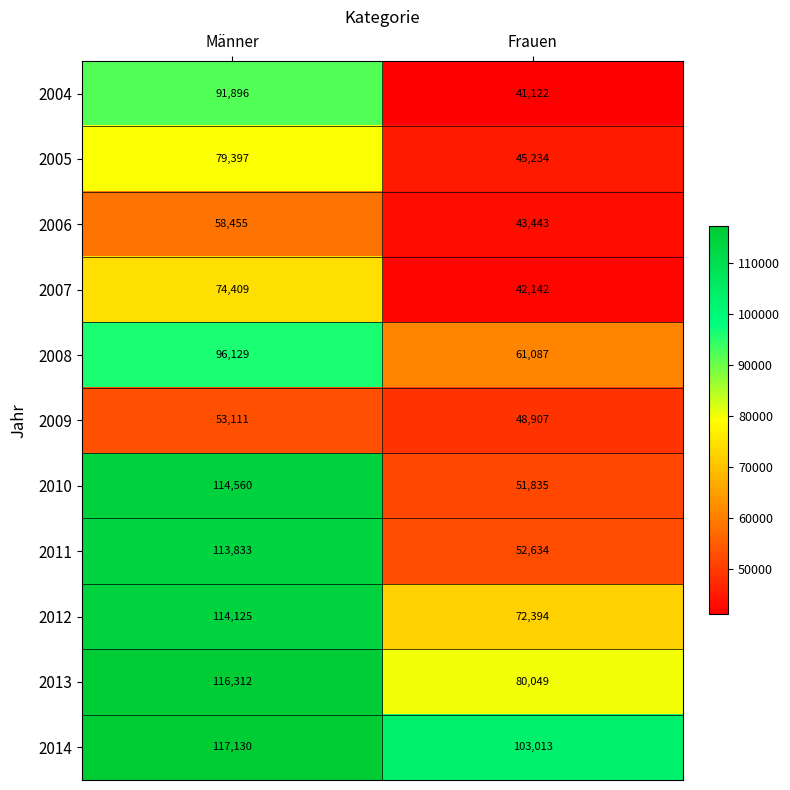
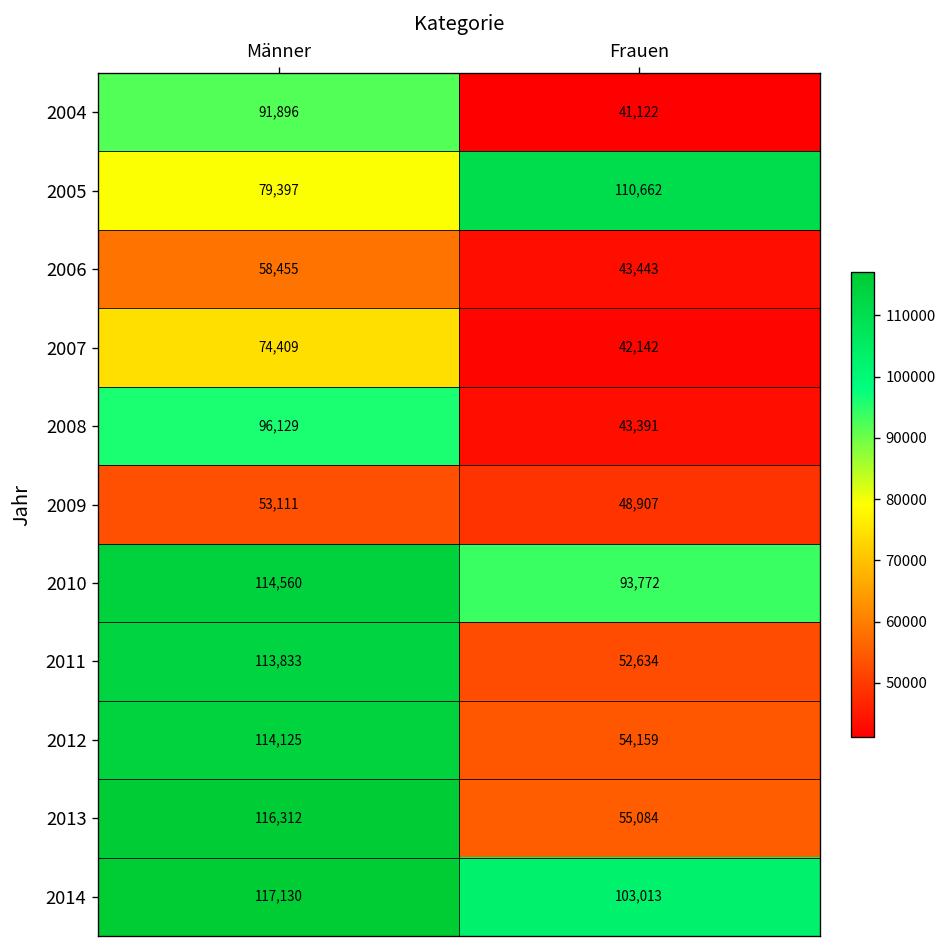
2005, Frauen: 45,234 -> 110,662
2008, Frauen: 61,087 -> 43,391
2010, Frauen: 51,835 -> 93,772
2012, Frauen: 72,394 -> 54,159
2013, Frauen: 80,049 -> 55,084
